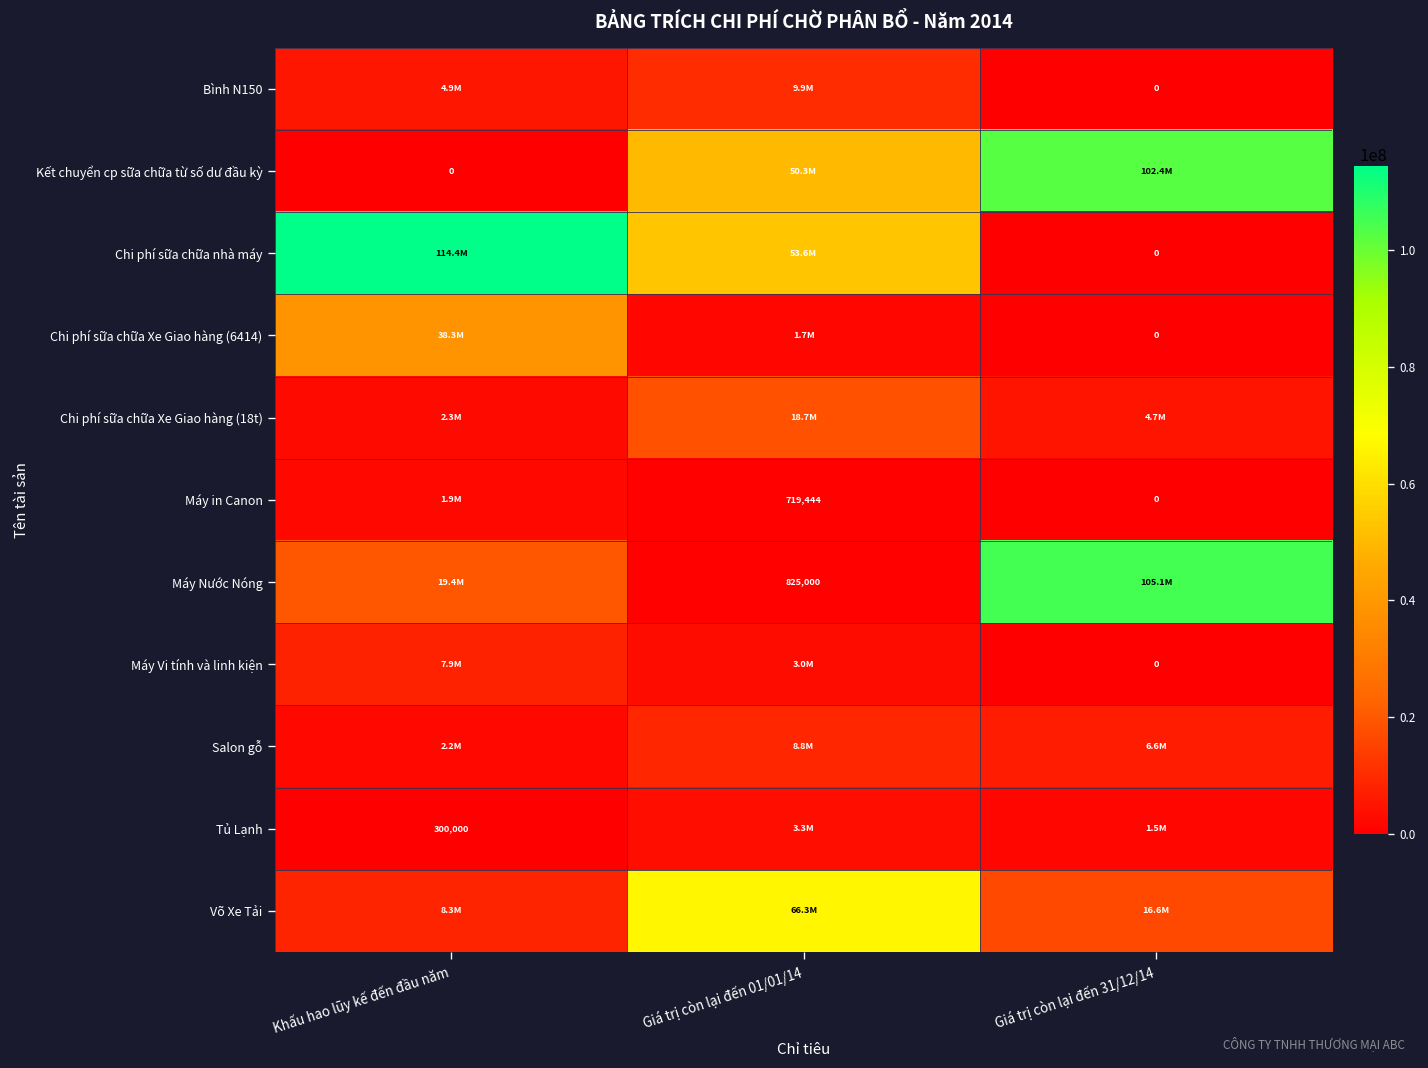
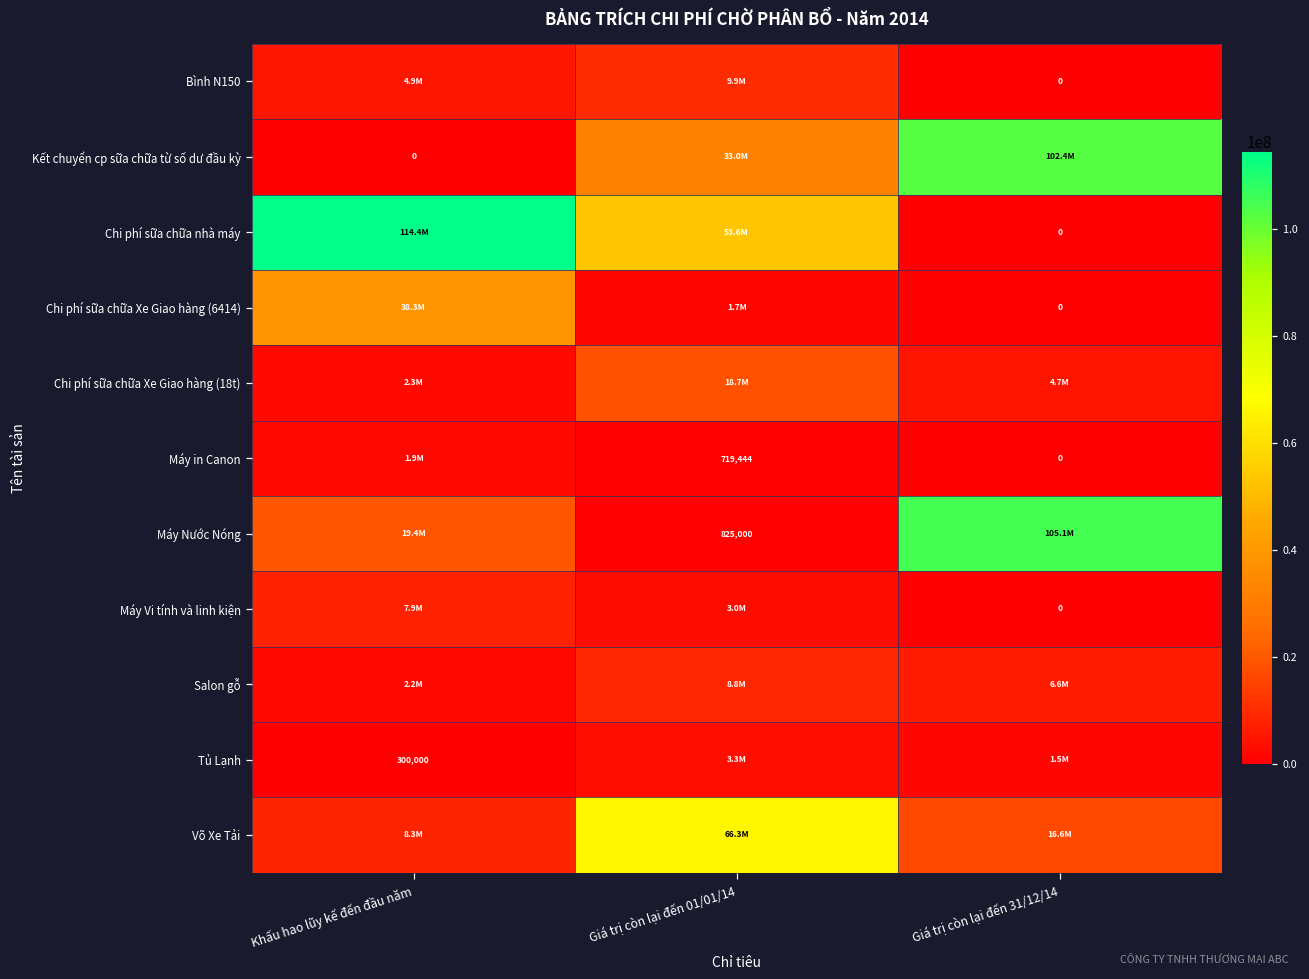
Kết chuyển cp sữa chữa từ số dư đầu kỳ, Giá trị còn lại đến 01/01/14: 50.3M -> 33.0M
